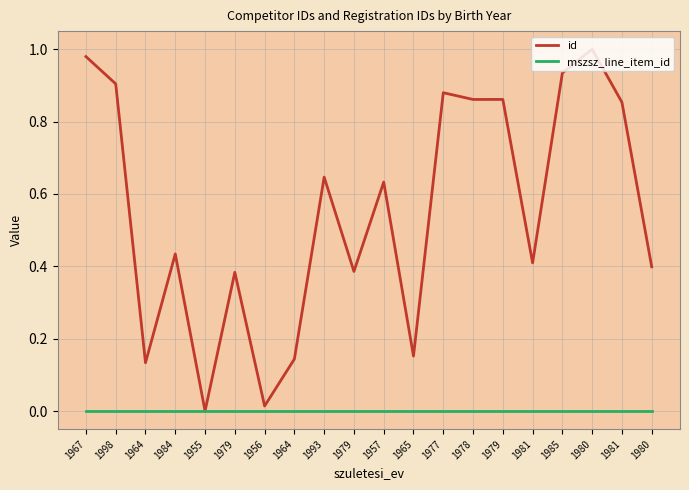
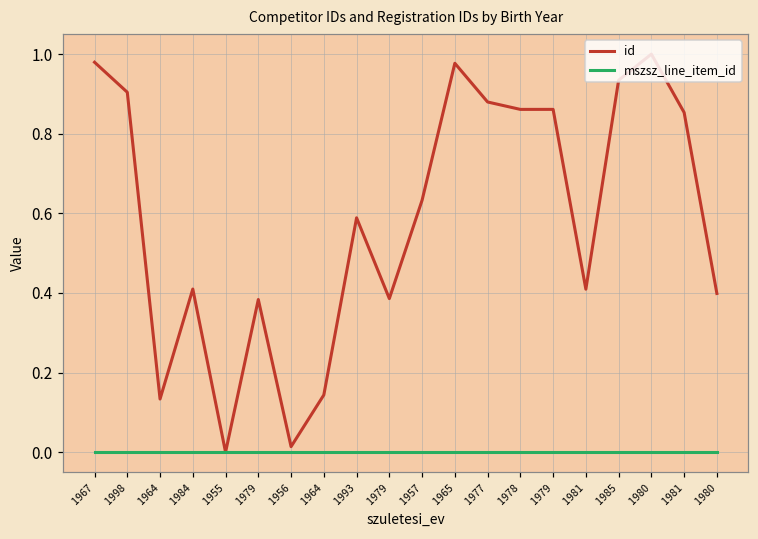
id, 1984: 0.43 -> 0.41
id, 1993: 0.65 -> 0.59
id, 1965: 0.15 -> 0.98
